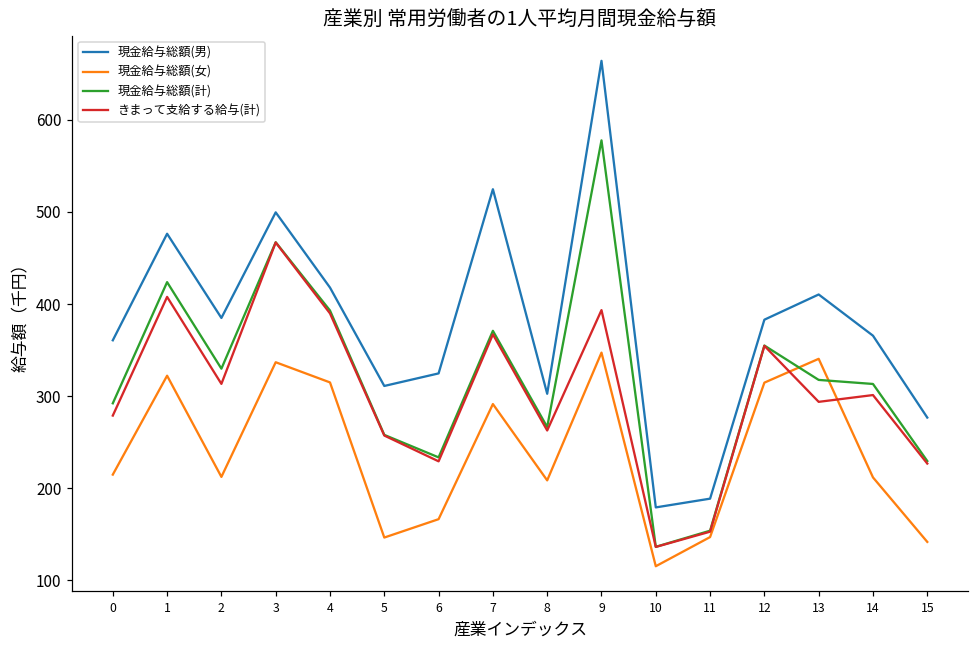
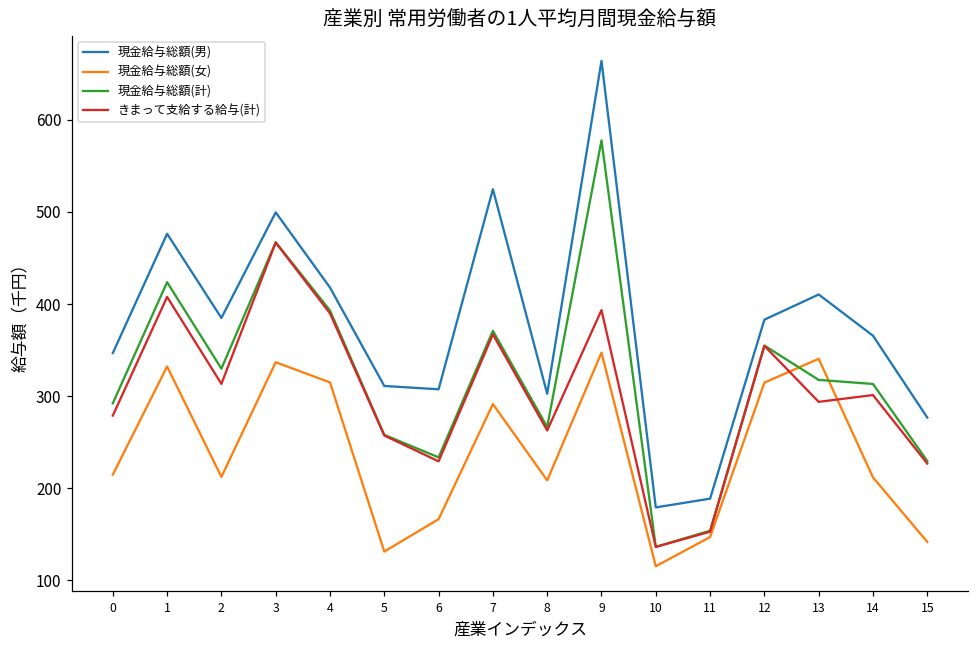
現金給与総額(男), 0: 360 -> 350
現金給与総額(女), 1: 320 -> 330
現金給与総額(女), 5: 150 -> 130
現金給与総額(男), 6: 320 -> 310
